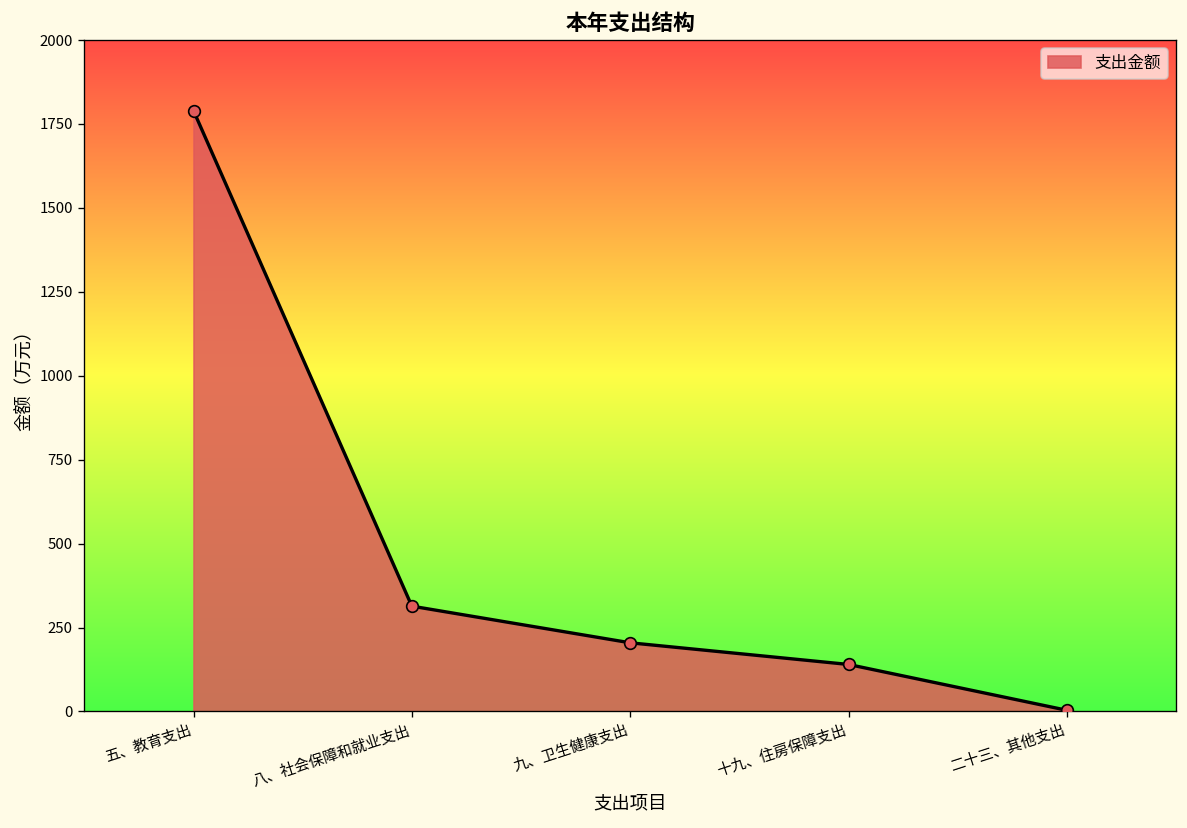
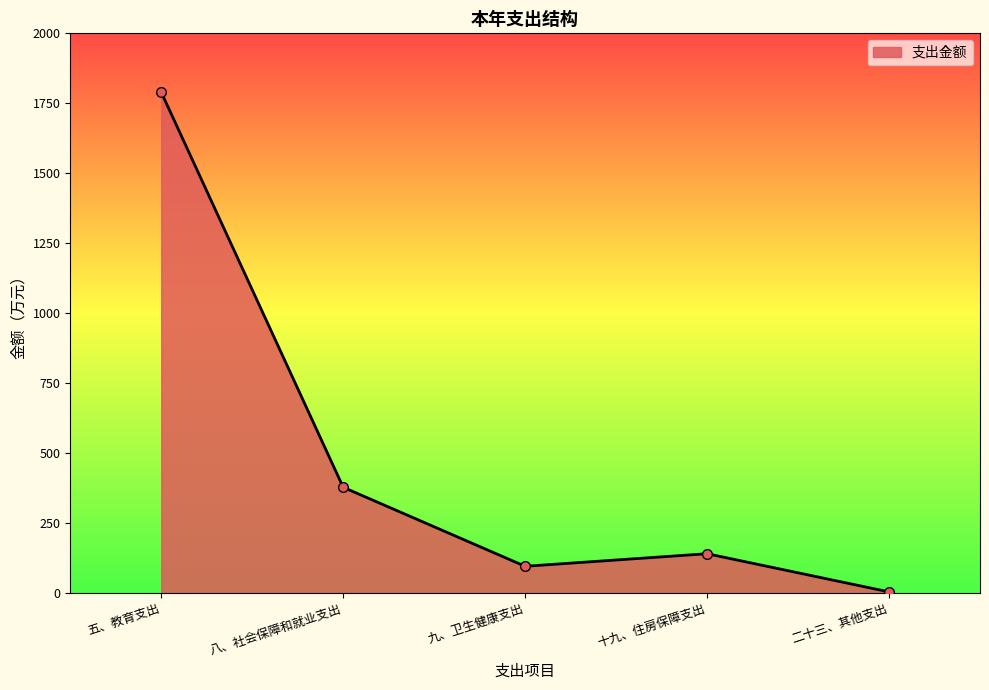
八、社会保障和就业支出: 310 -> 380
九、卫生健康支出: 200 -> 100
